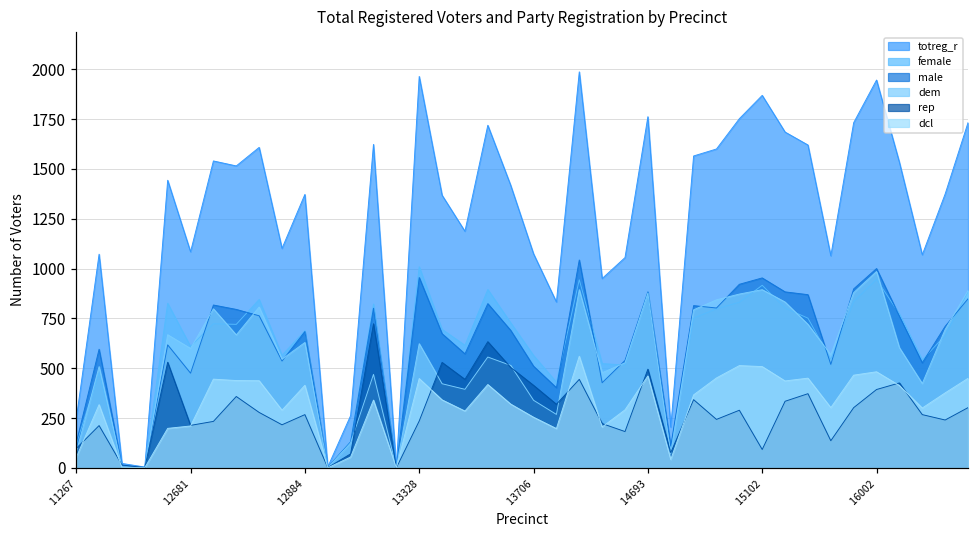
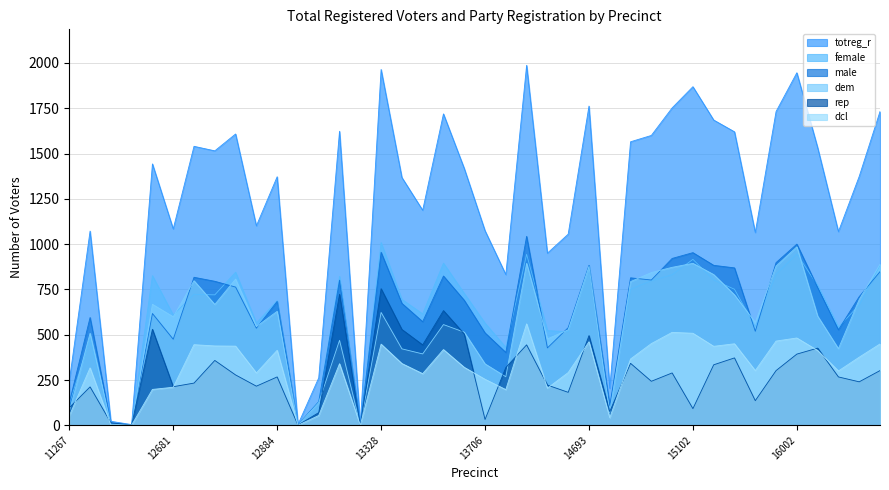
rep, 13328: 240 -> 750
rep, 13706: 410 -> 30
